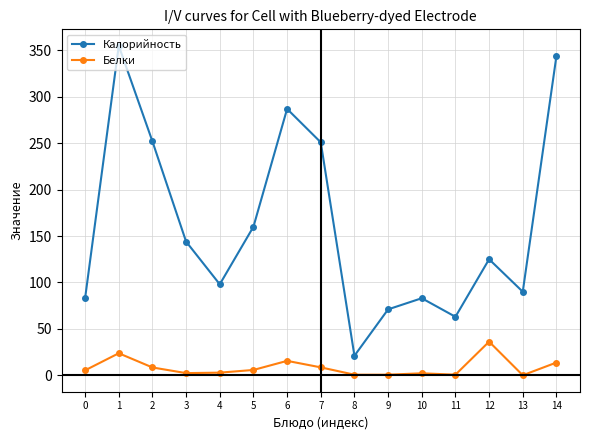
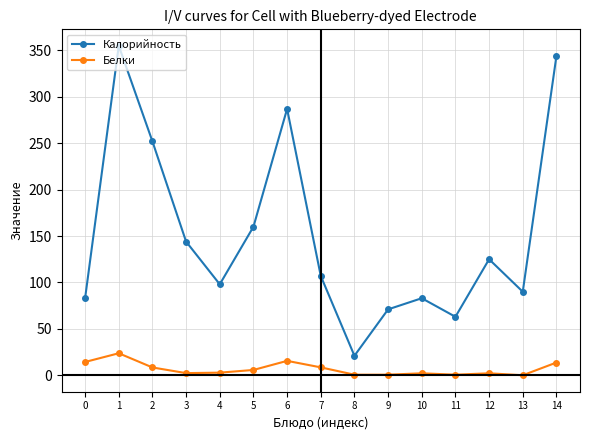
Белки, 0: 5 -> 14
Калорийность, 7: 250 -> 110
Белки, 12: 40 -> 0
